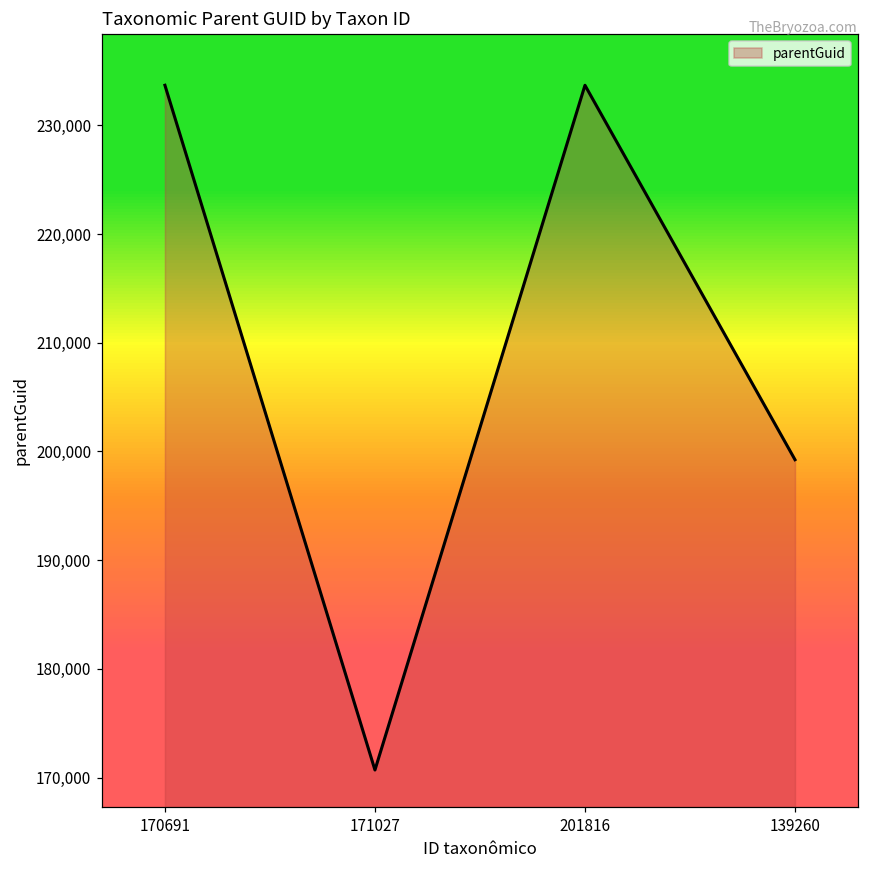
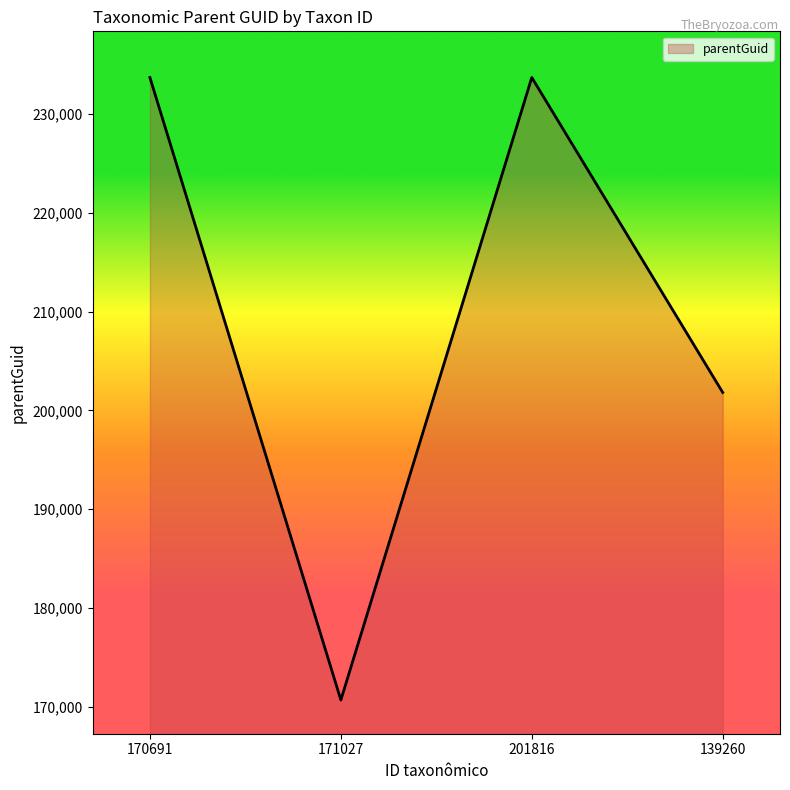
139260: 199,000 -> 202,000
